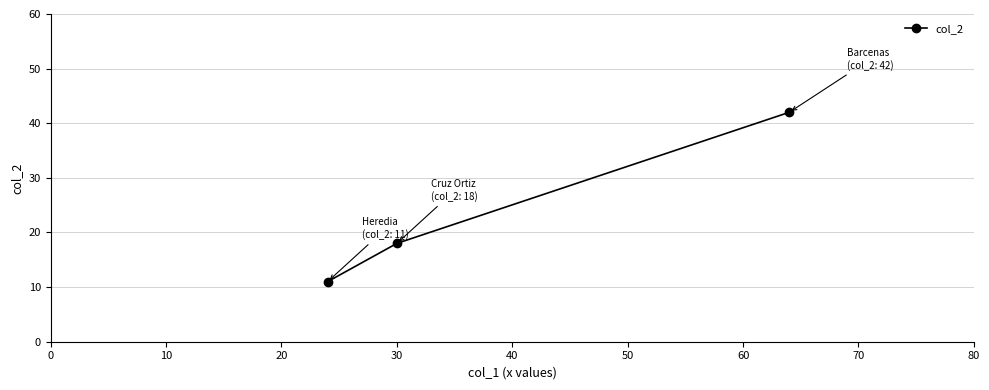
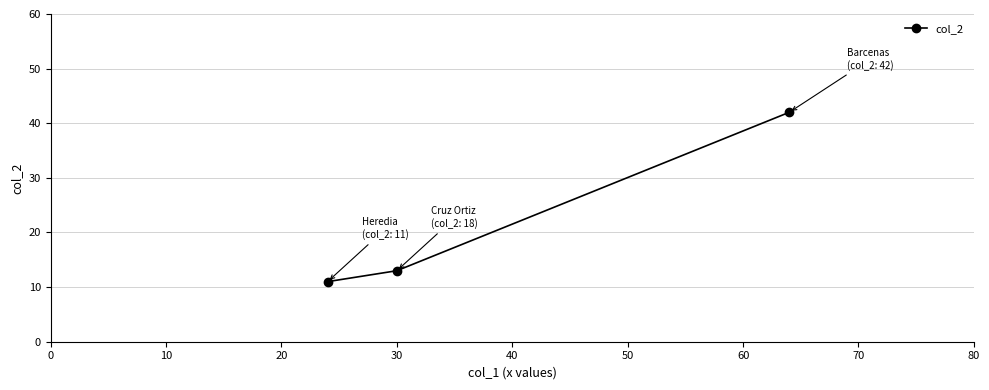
30: 18 -> 13
